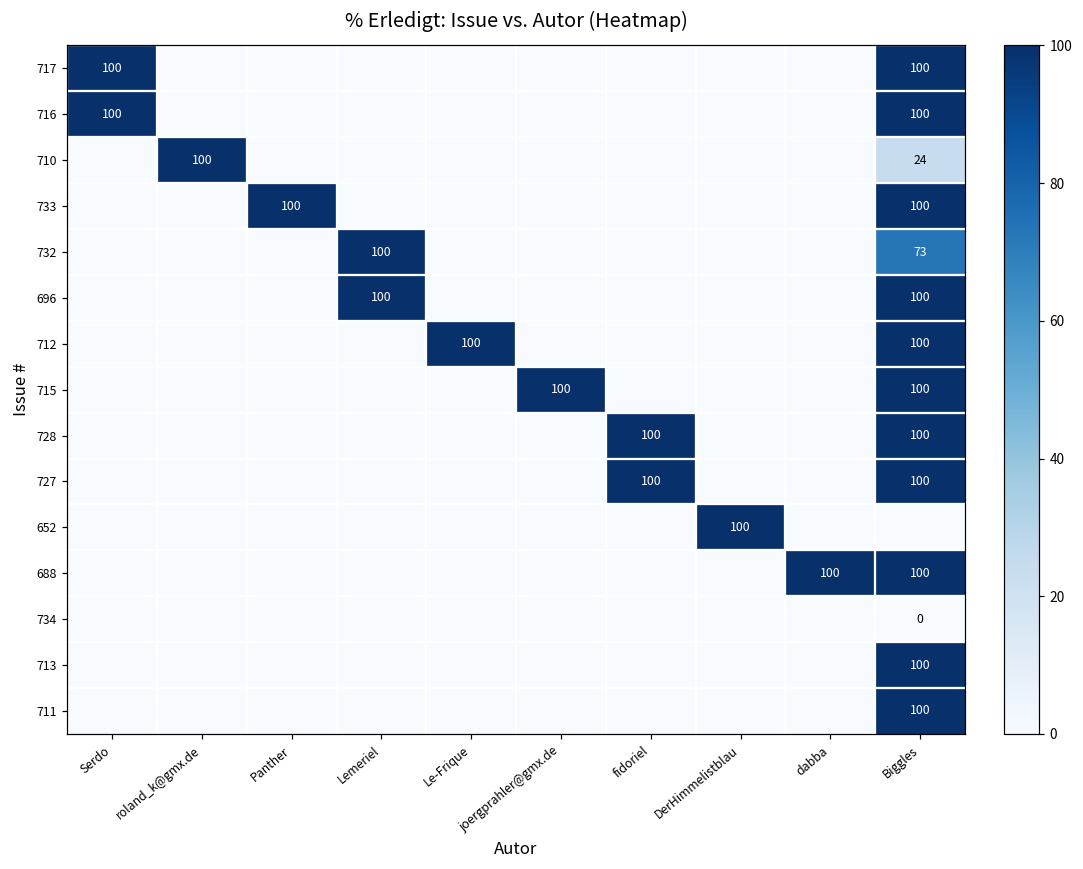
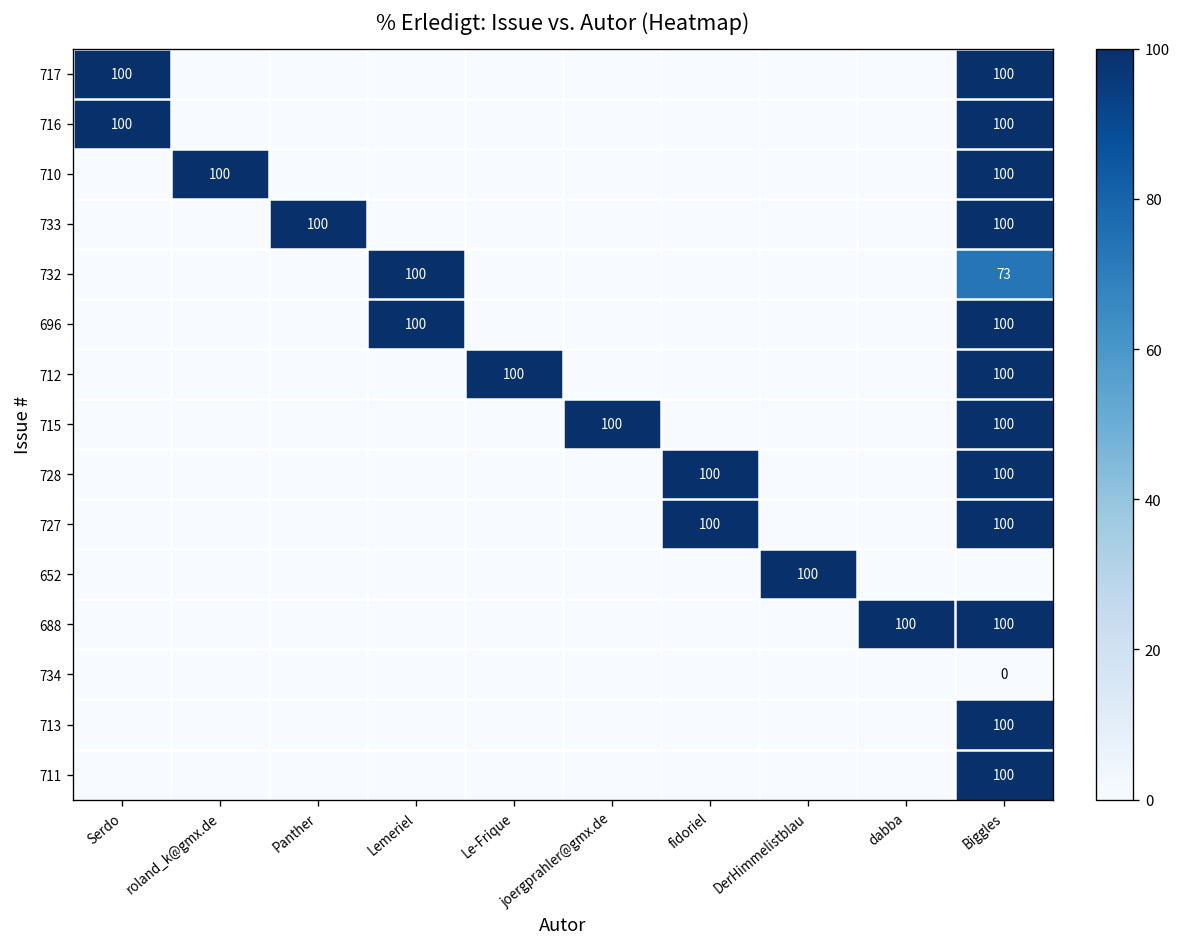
710, Biggles: 24 -> 100
